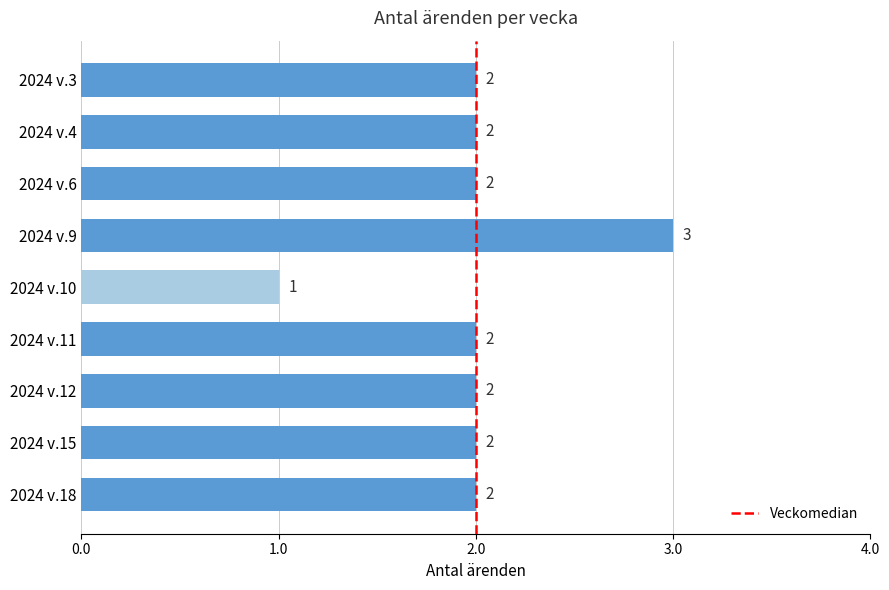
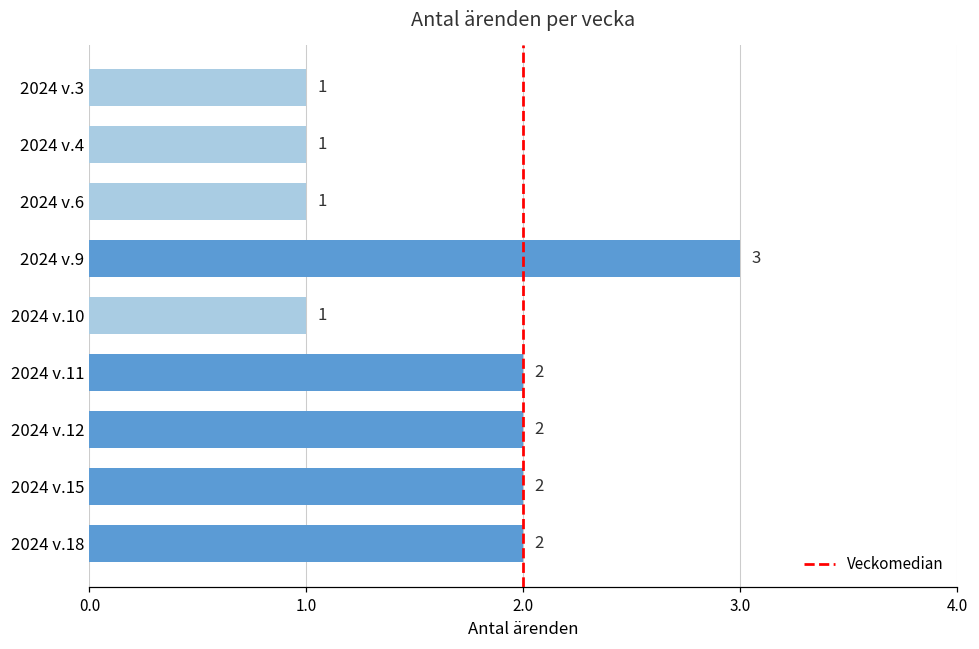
2024 v.3: 2 -> 1
2024 v.4: 2 -> 1
2024 v.6: 2 -> 1
